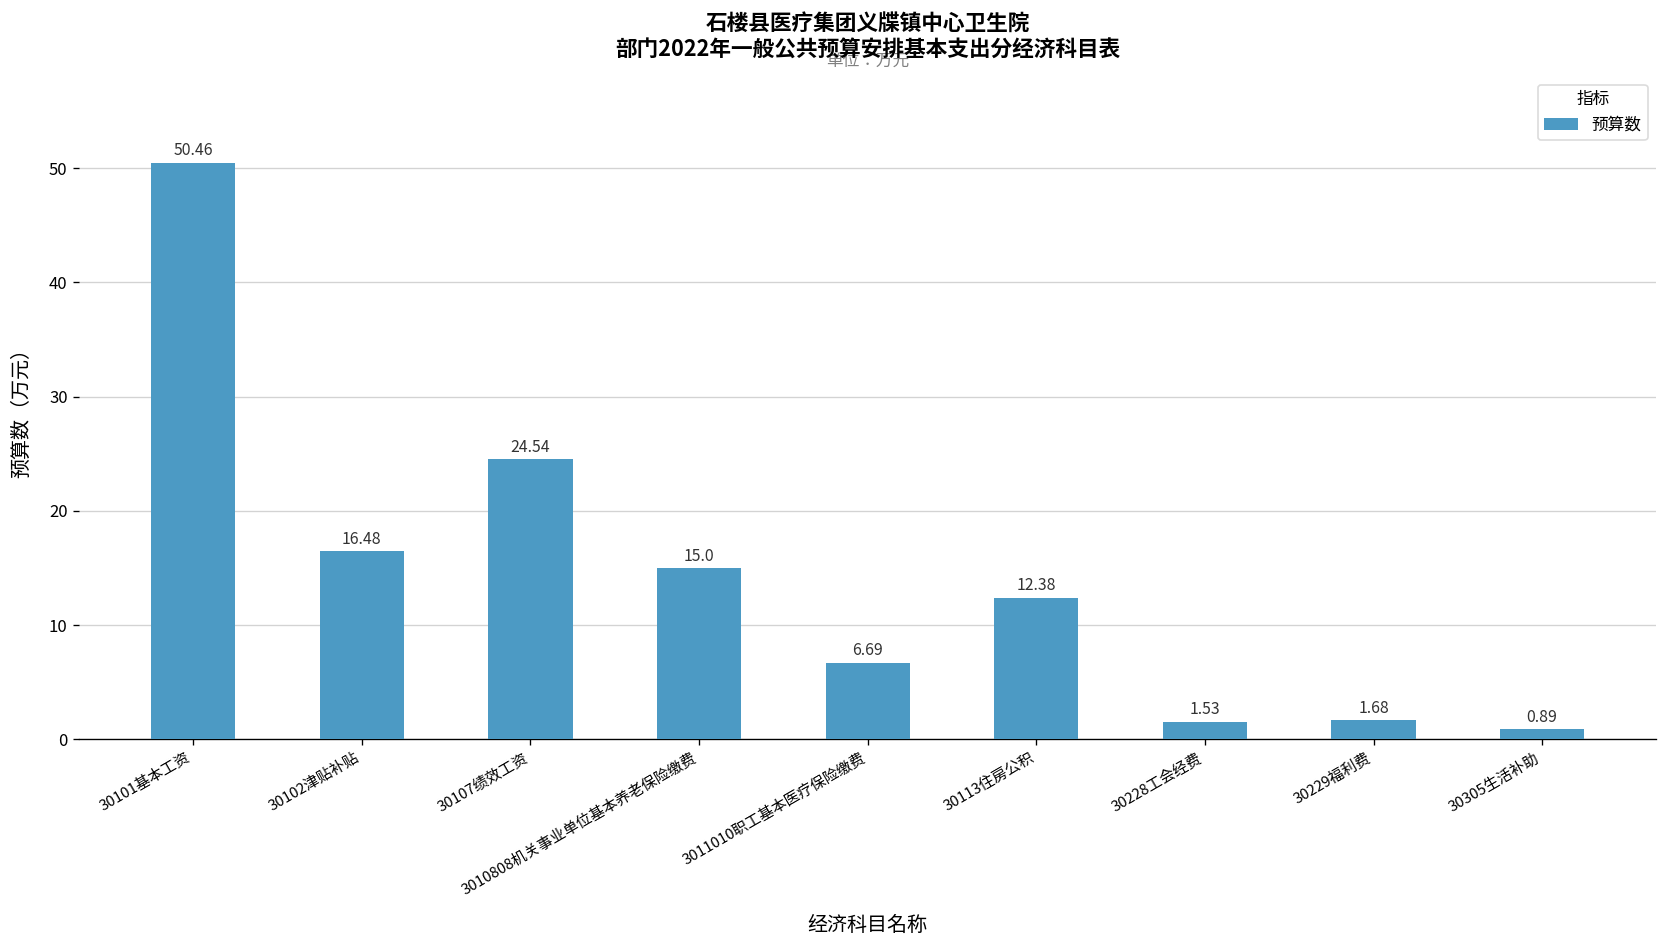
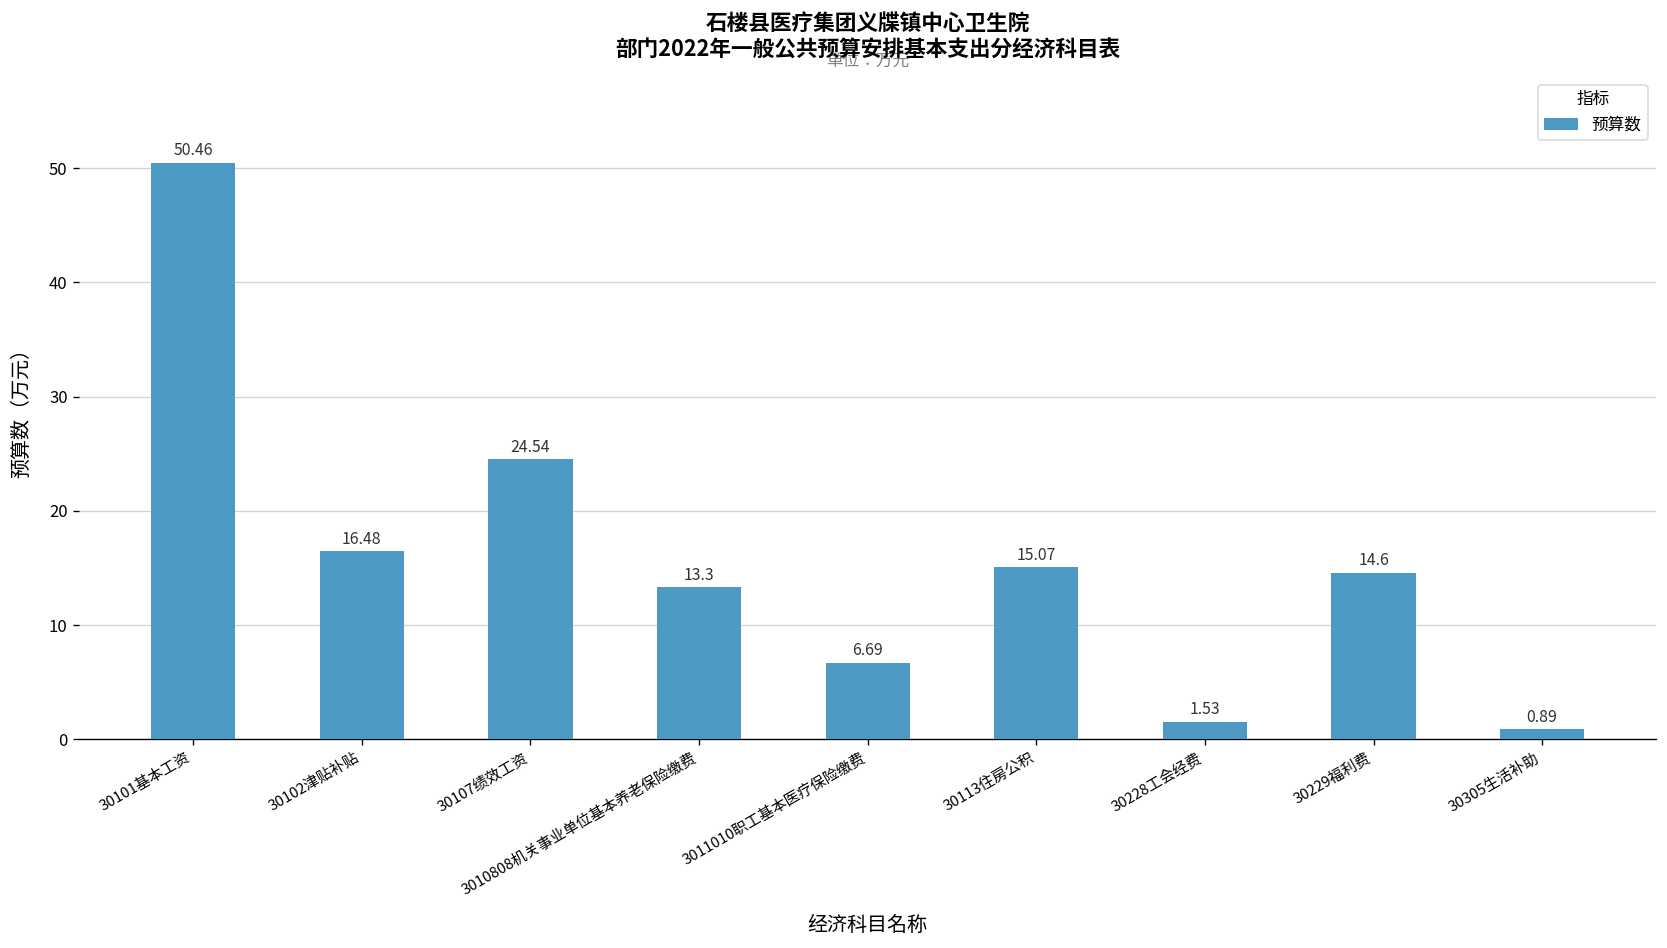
3010808机关事业单位基本养老保险缴费: 15.0 -> 13.3
30113住房公积: 12.38 -> 15.07
30229福利费: 1.68 -> 14.6
